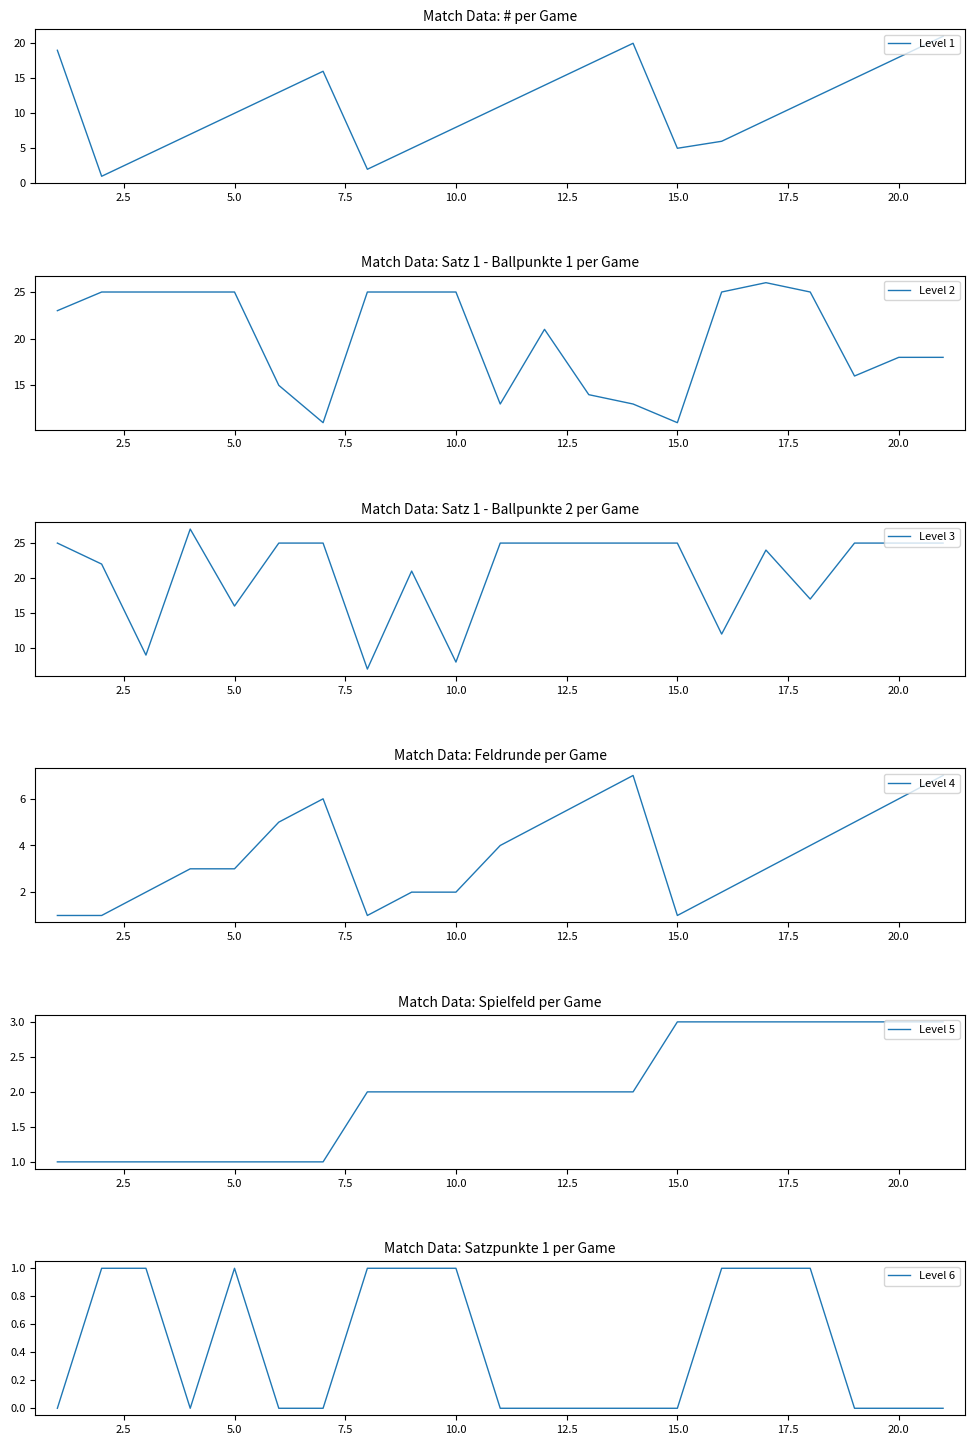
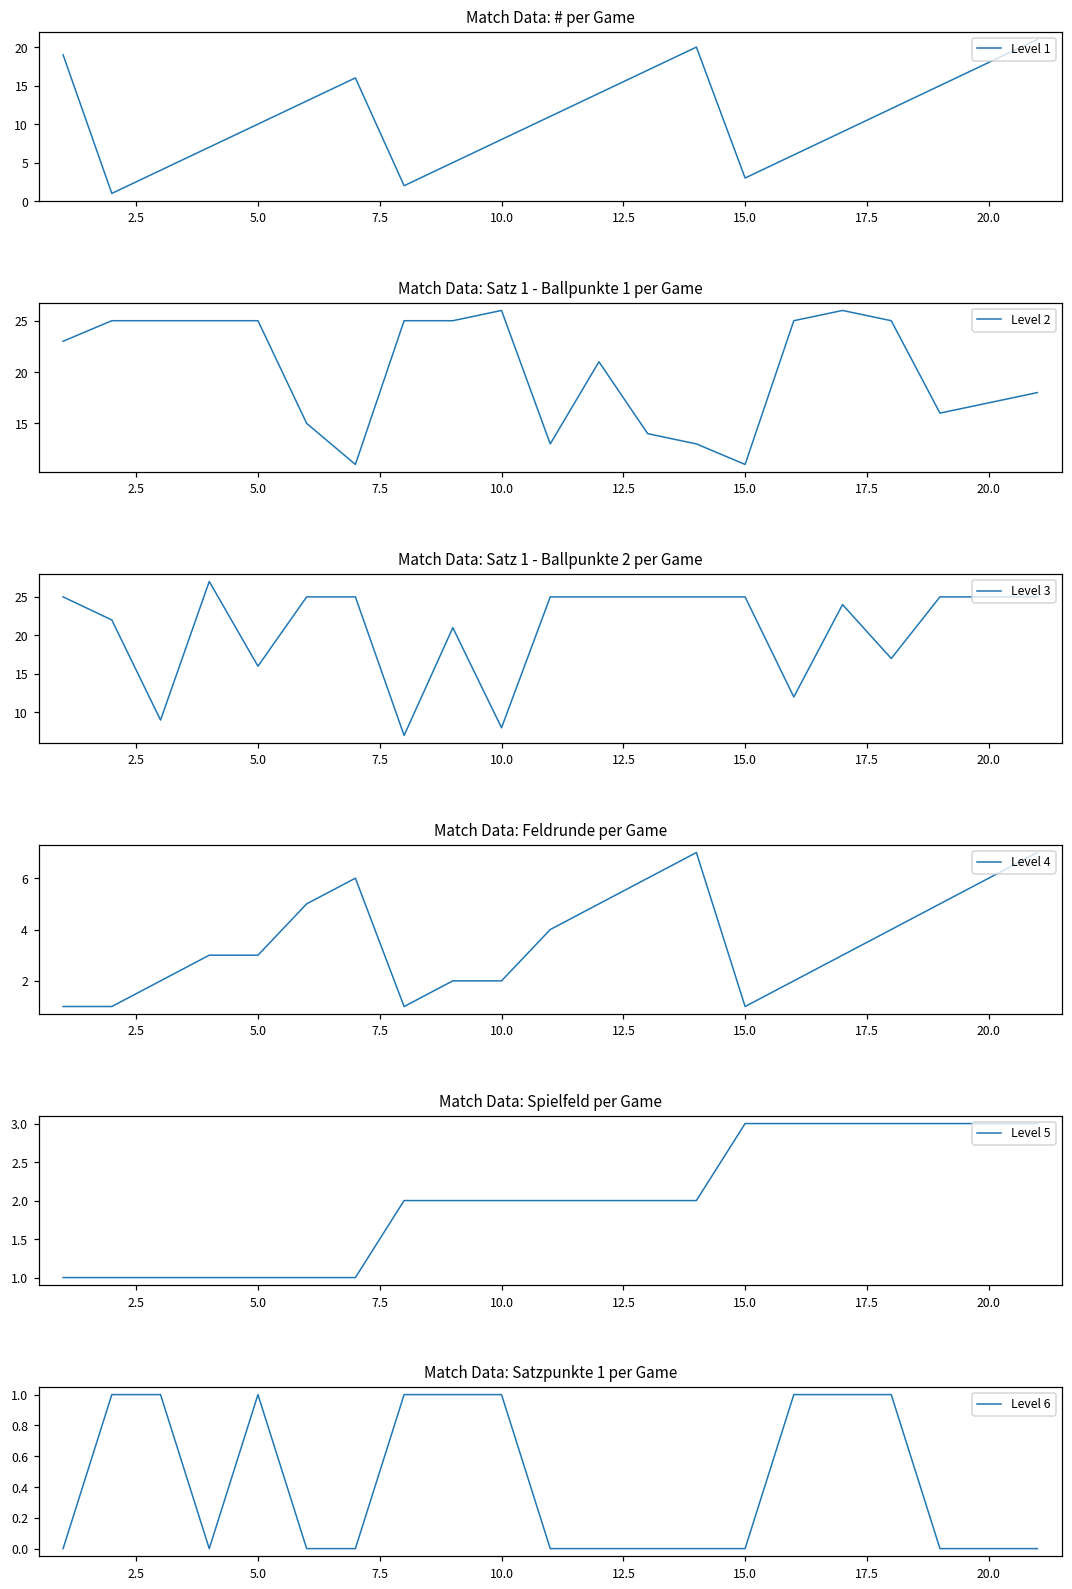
Match Data: # per Game, 15.0: 5 -> 3
Match Data: Satz 1 - Ballpunkte 1 per Game, 10.0: 25 -> 26
Match Data: Satz 1 - Ballpunkte 1 per Game, 20.0: 18 -> 17
